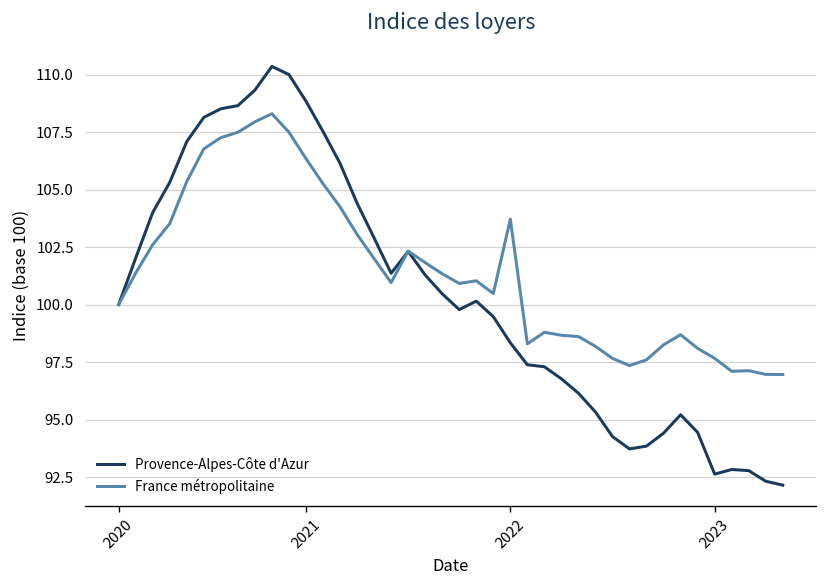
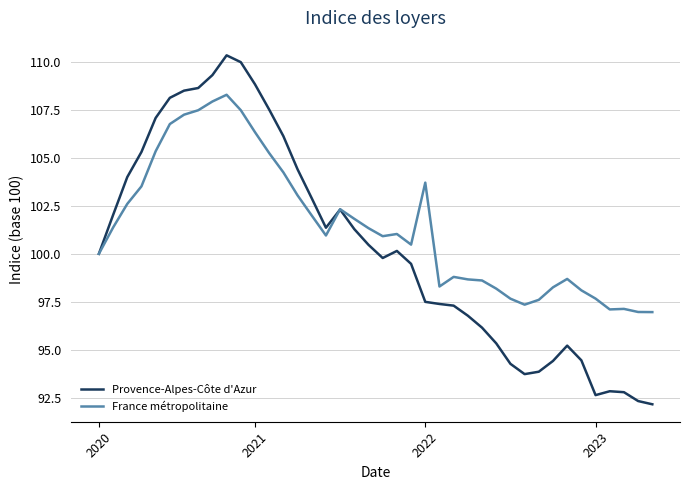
Provence-Alpes-Côte d'Azur, 2022: 98.3 -> 97.5
